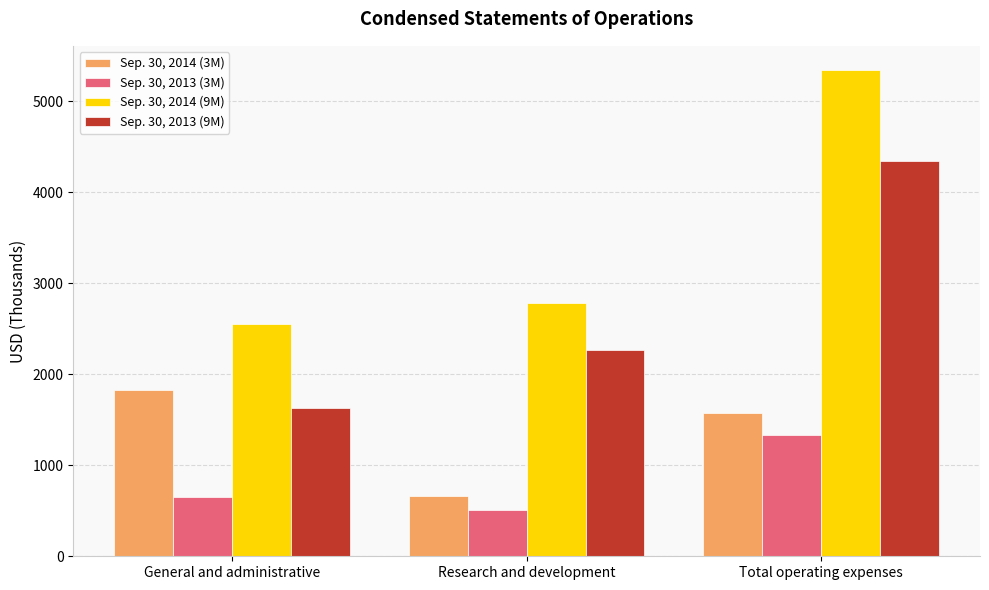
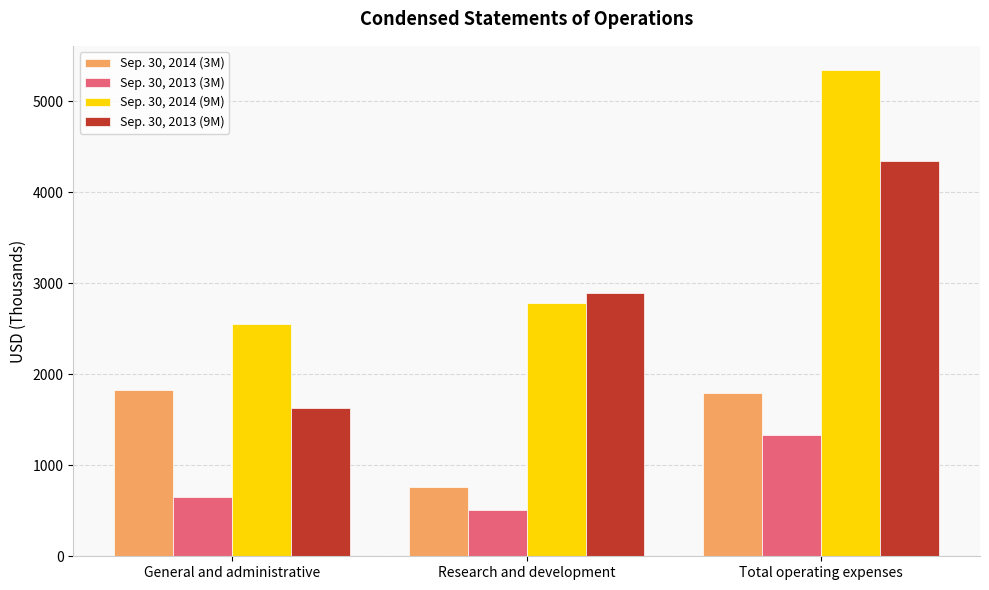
Sep. 30, 2014 (3M), Research and development: 700 -> 800
Sep. 30, 2013 (9M), Research and development: 2300 -> 2900
Sep. 30, 2014 (3M), Total operating expenses: 1600 -> 1800
